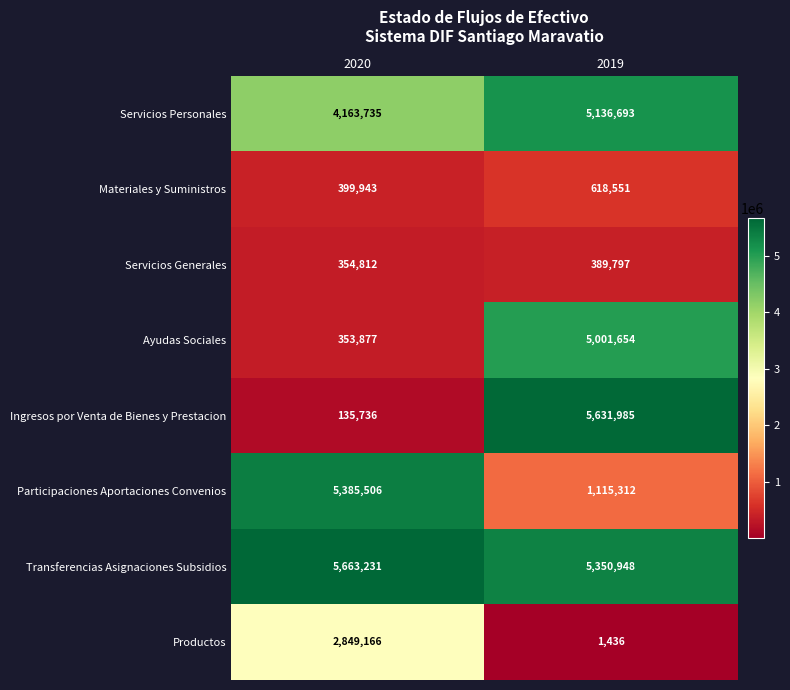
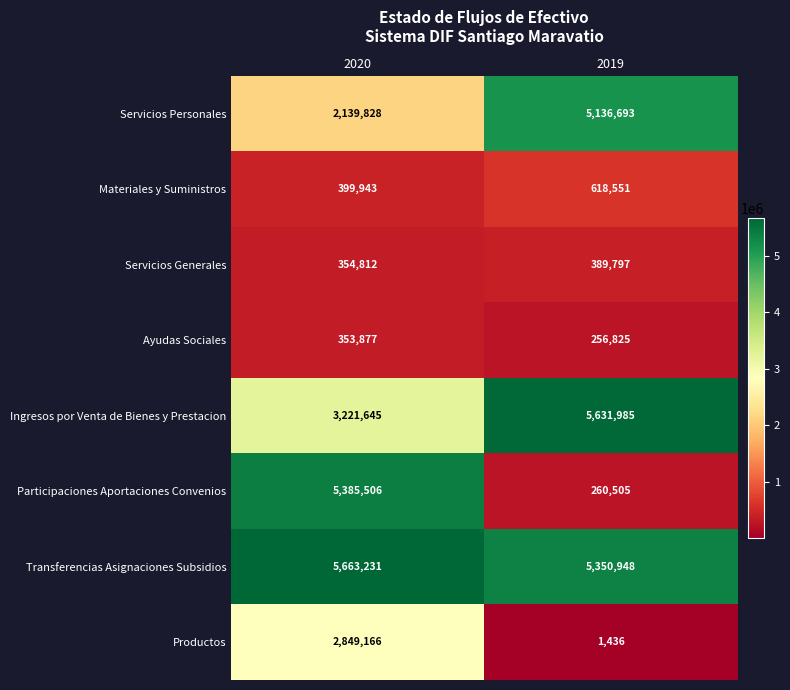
Servicios Personales, 2020: 4,163,735 -> 2,139,828
Ayudas Sociales, 2019: 5,001,654 -> 256,825
Ingresos por Venta de Bienes y Prestacion, 2020: 135,736 -> 3,221,645
Participaciones Aportaciones Convenios, 2019: 1,115,312 -> 260,505
